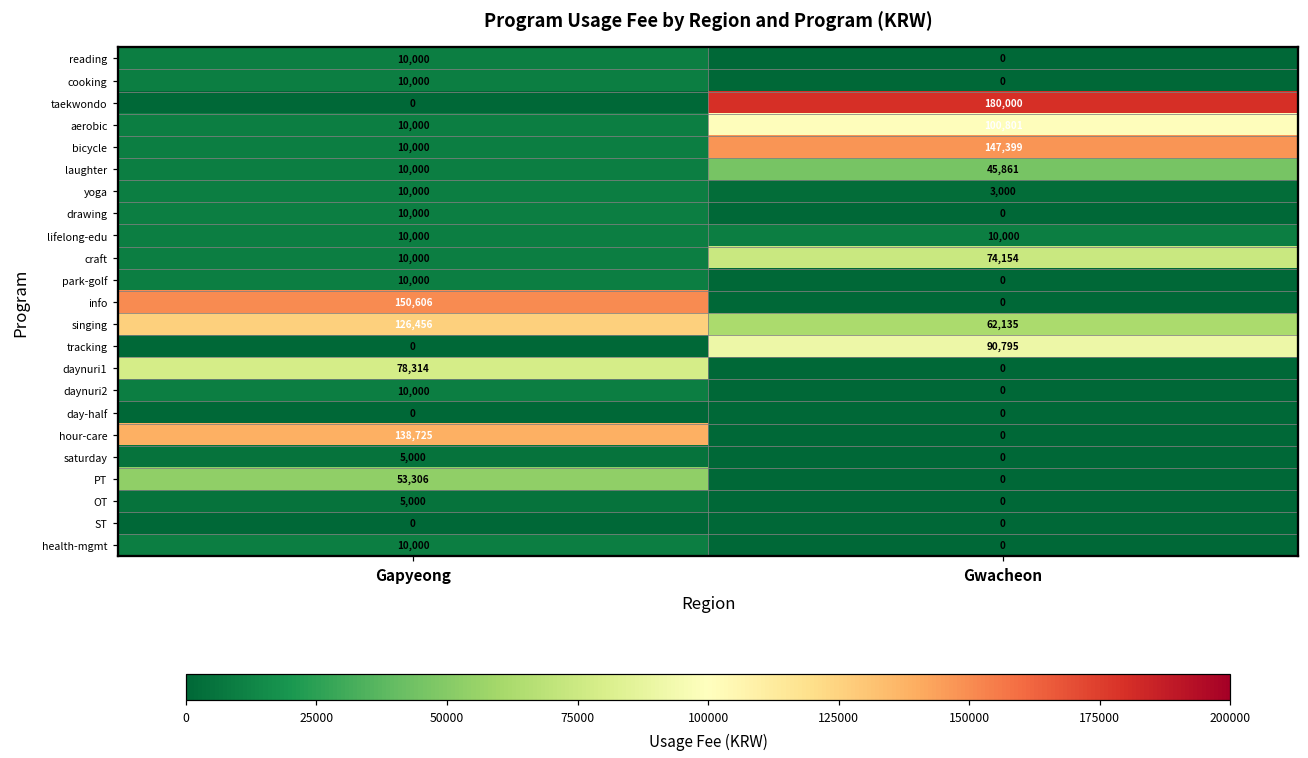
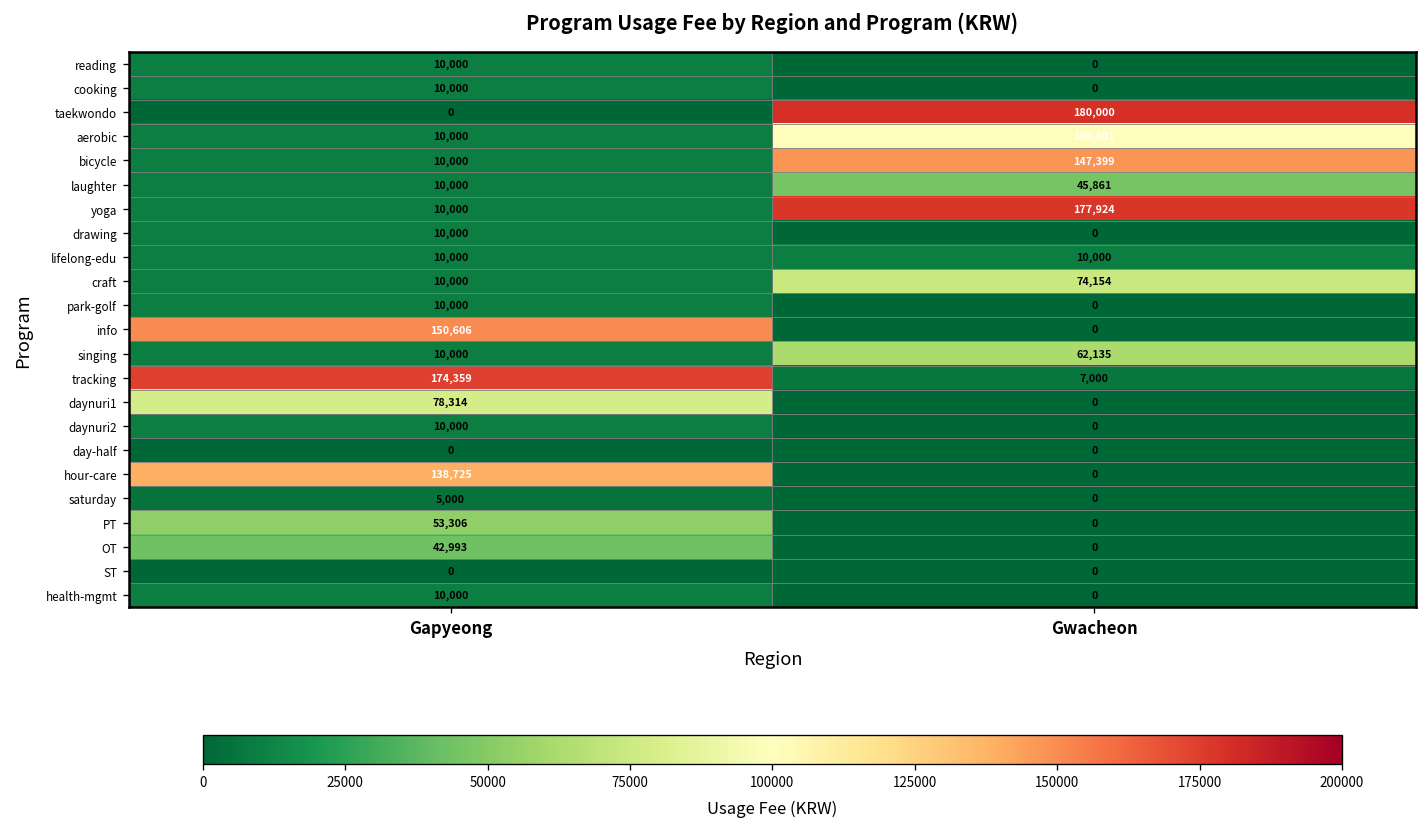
yoga, Gwacheon: 3,000 -> 177,924
singing, Gapyeong: 126,456 -> 10,000
tracking, Gapyeong: 0 -> 174,359
tracking, Gwacheon: 90,795 -> 7,000
OT, Gapyeong: 5,000 -> 42,993
